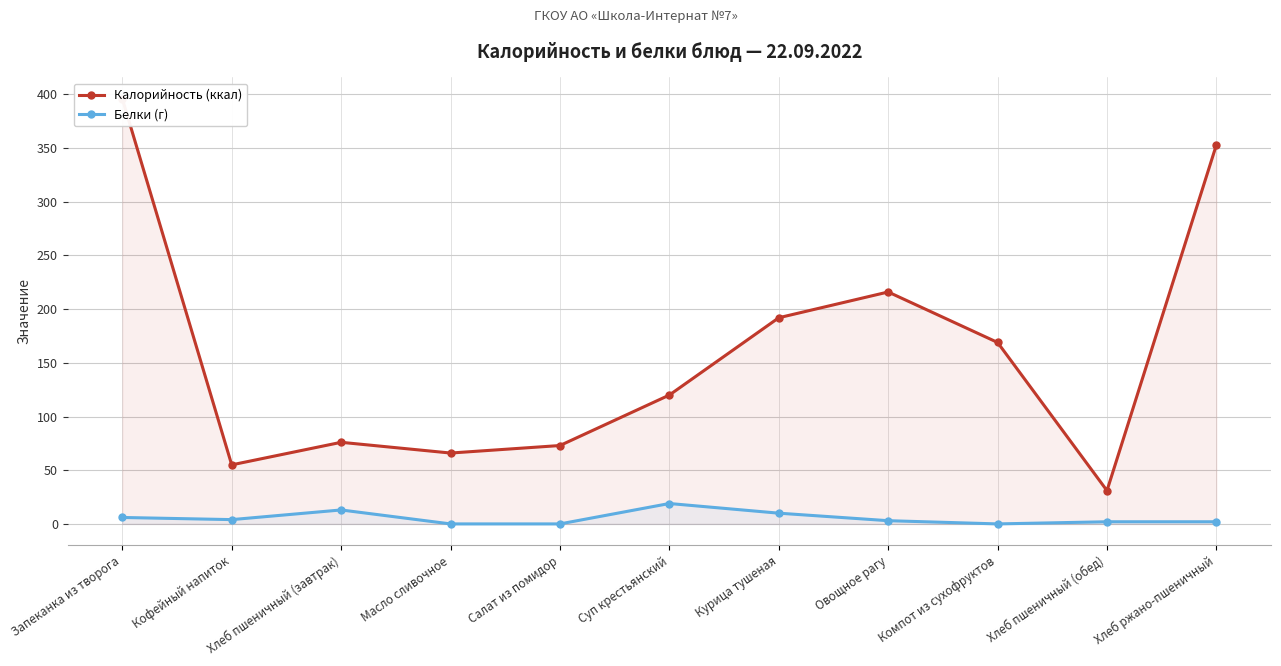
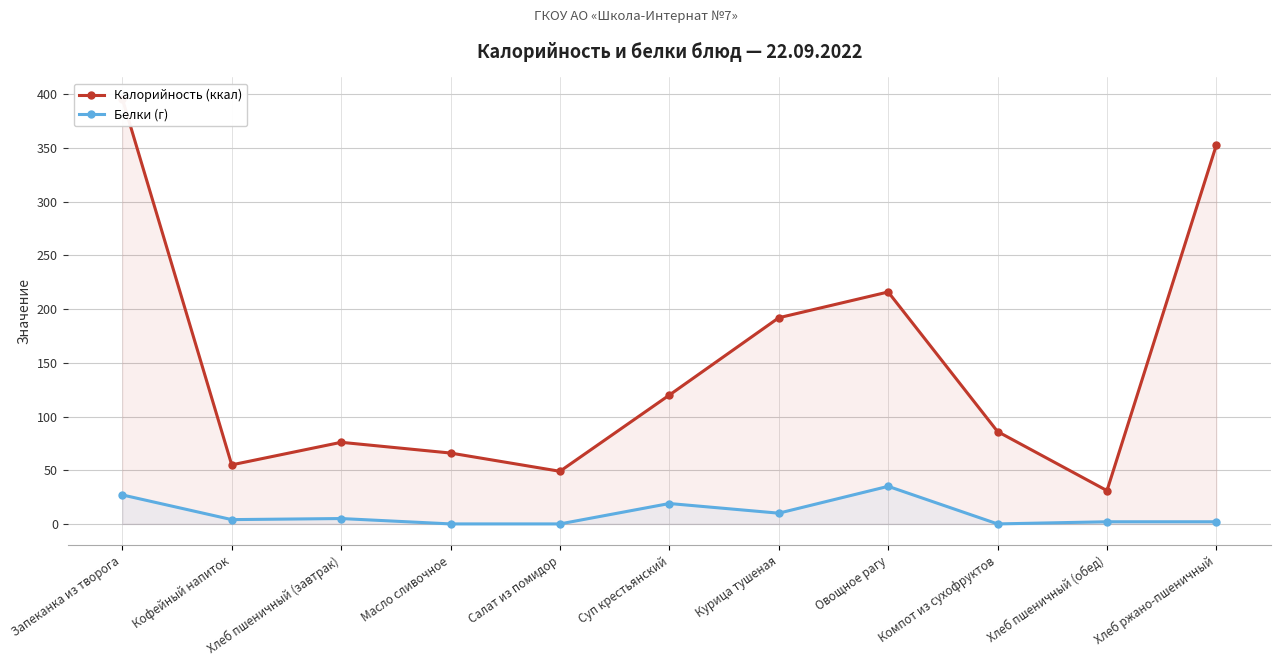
Белки (г), Запеканка из творога: 6 -> 27
Белки (г), Хлеб пшеничный (завтрак): 13 -> 5
Калорийность (ккал), Салат из помидор: 73 -> 49
Белки (г), Овощное рагу: 3 -> 35
Калорийность (ккал), Компот из сухофруктов: 169 -> 86
